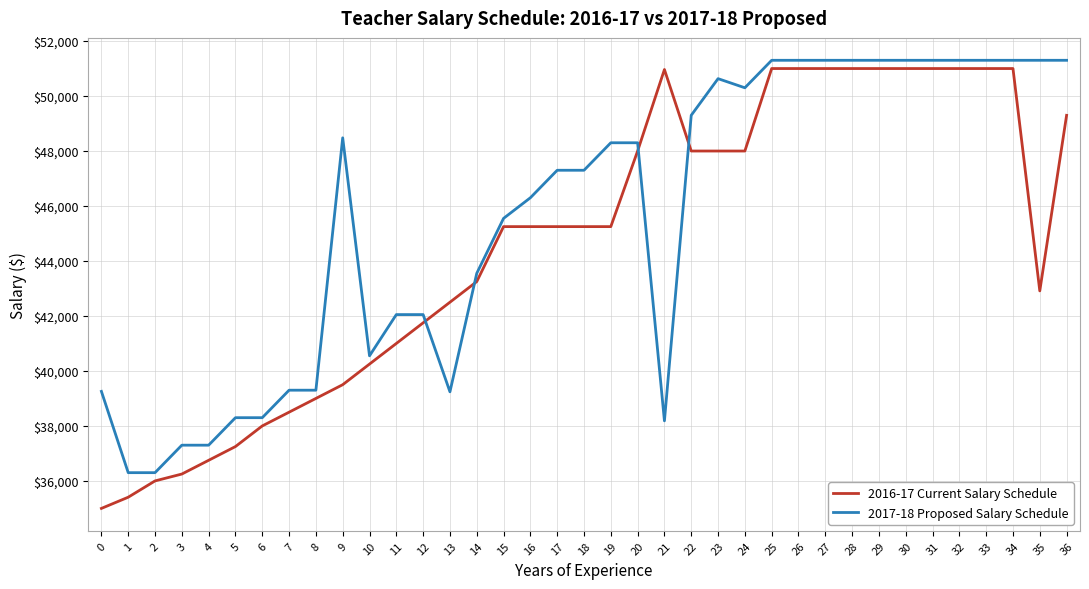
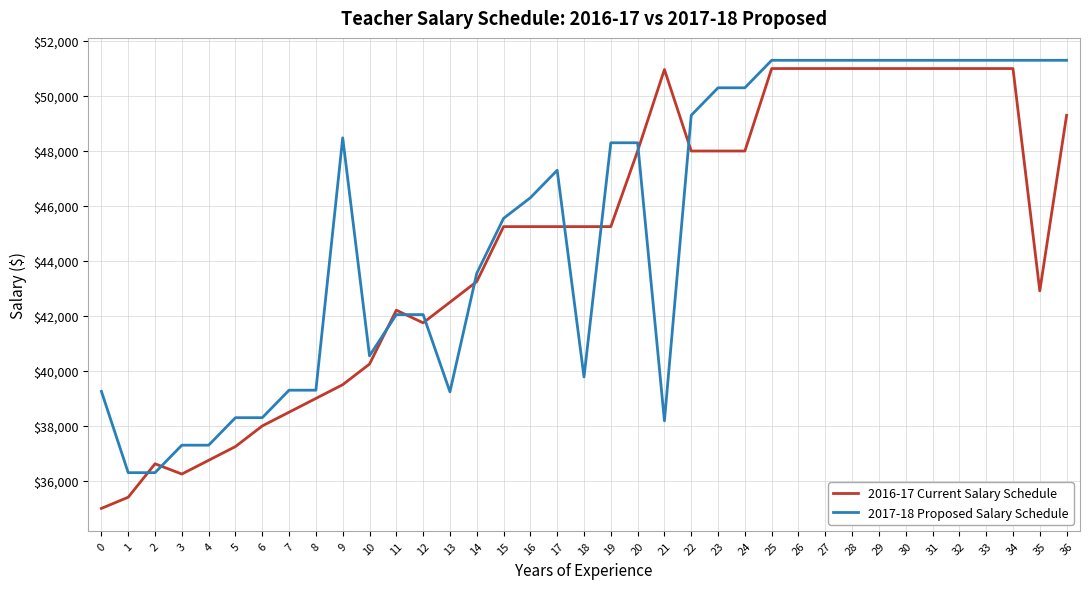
2016-17 Current Salary Schedule, 2: $36,000 -> $36,600
2016-17 Current Salary Schedule, 11: $41,000 -> $42,200
2017-18 Proposed Salary Schedule, 18: $47,300 -> $39,800
2017-18 Proposed Salary Schedule, 23: $50,600 -> $50,300
